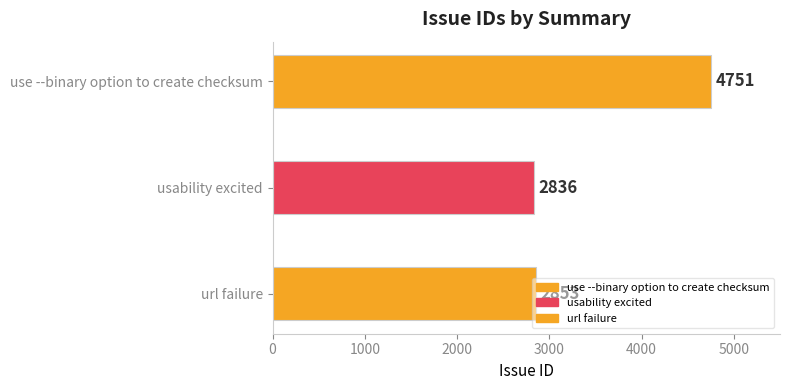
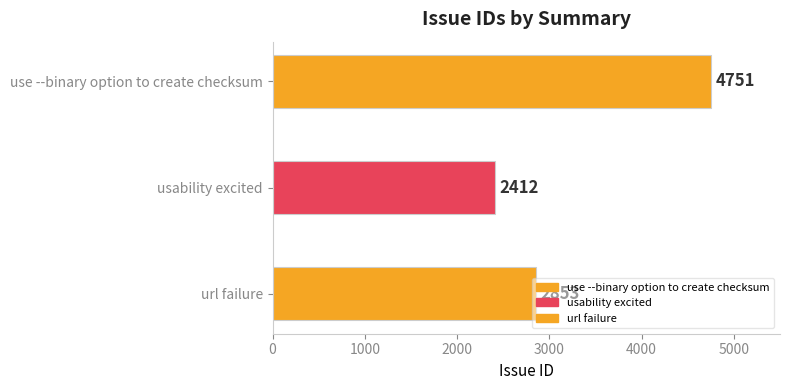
usability excited: 2836 -> 2412
